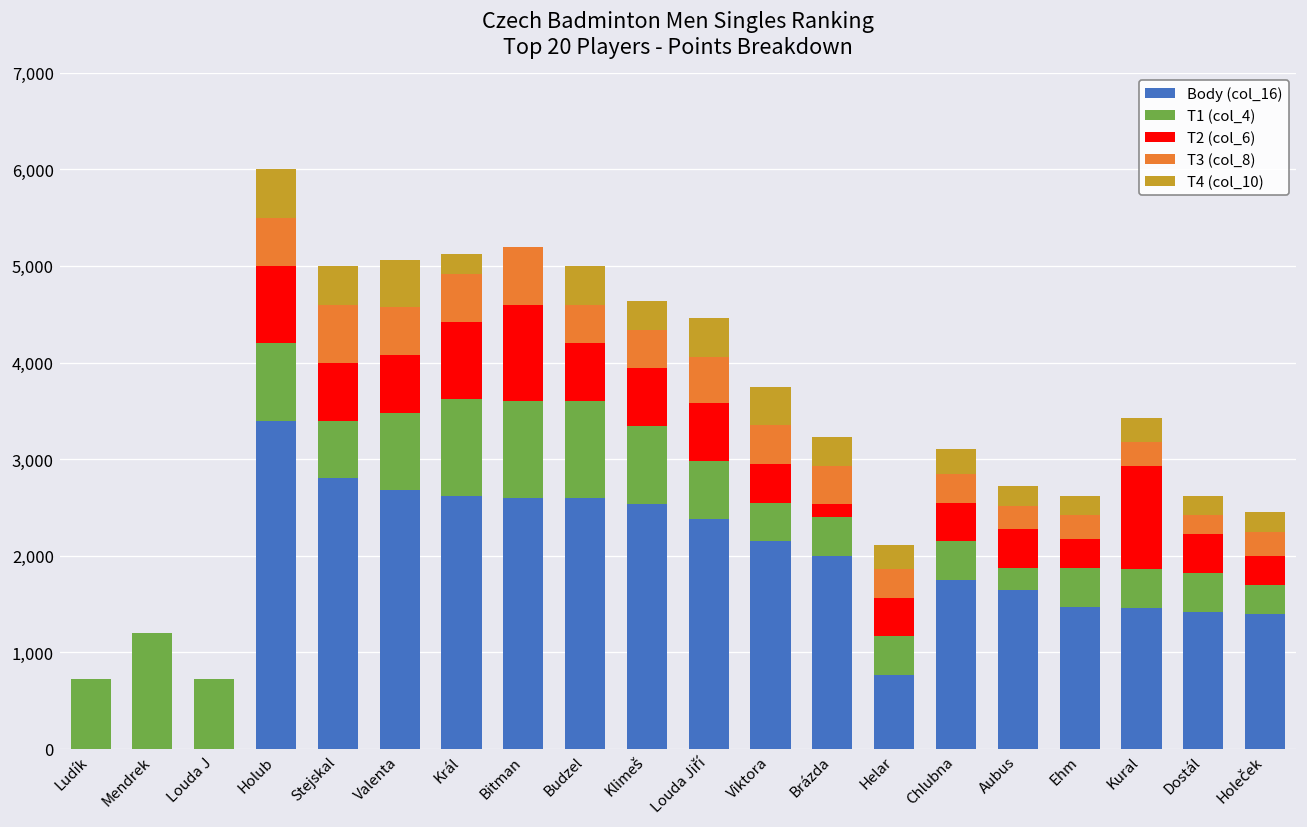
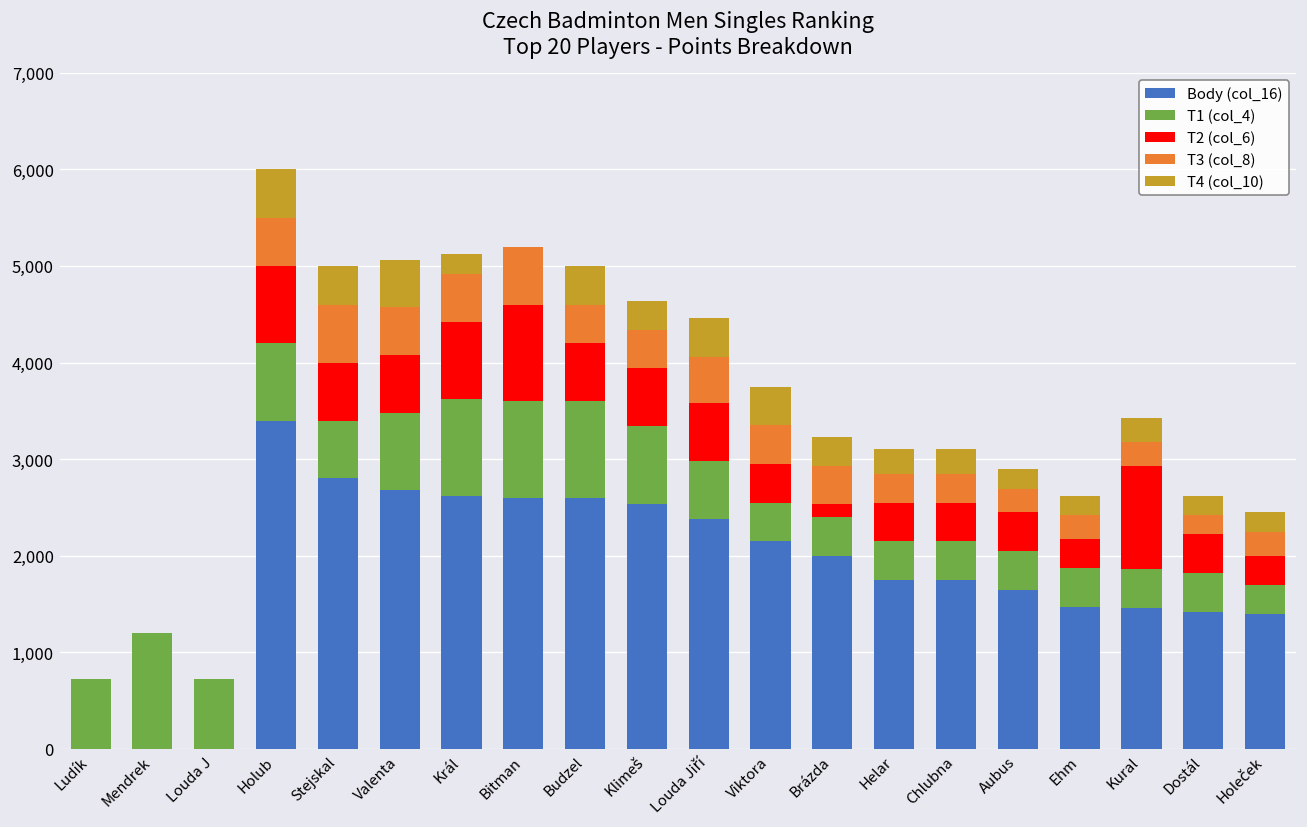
Body (col_16), Helar: 800 -> 1,800
T1 (col_4), Aubus: 200 -> 400
